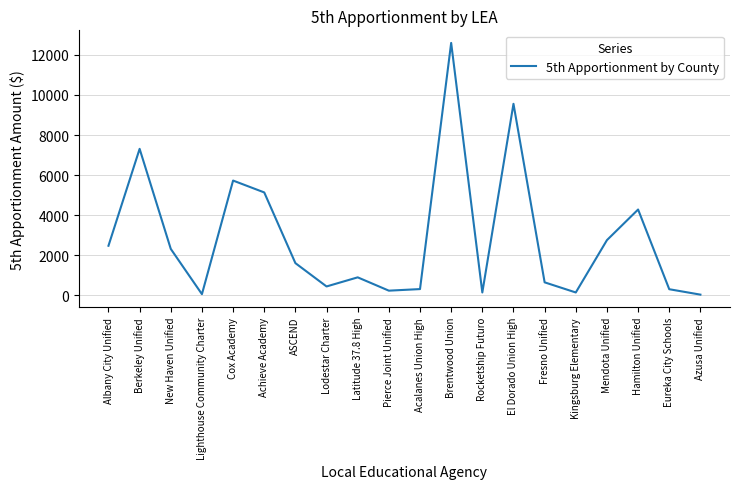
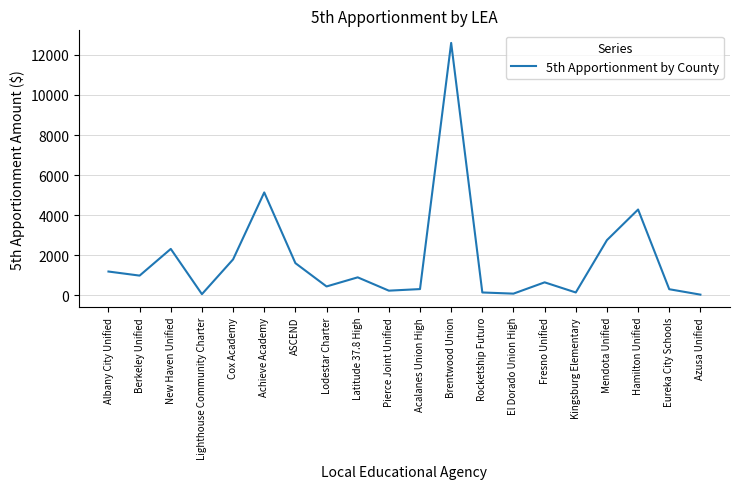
Albany City Unified: 2500 -> 1200
Berkeley Unified: 7300 -> 1000
Cox Academy: 5700 -> 1800
El Dorado Union High: 9600 -> 100
